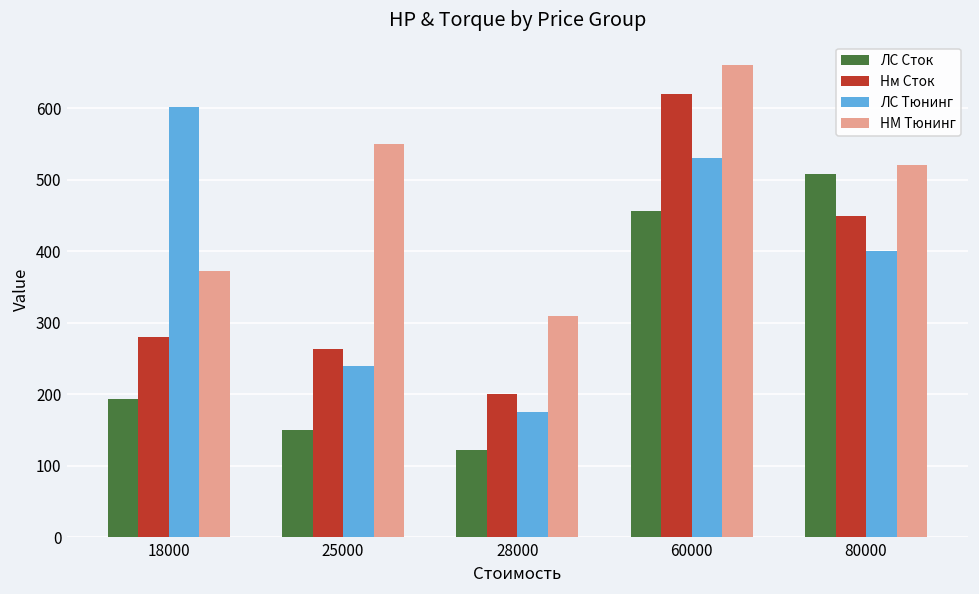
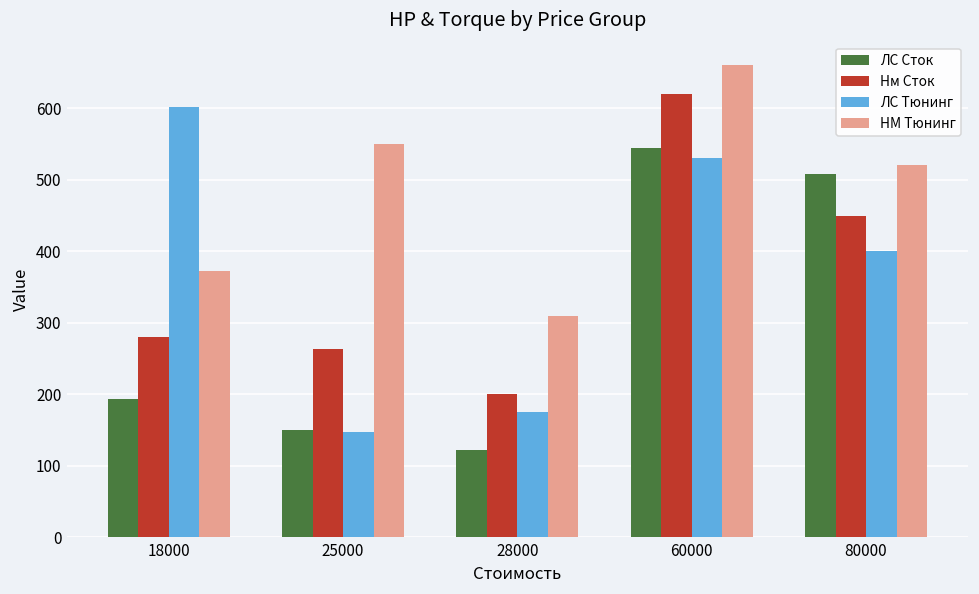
ЛС Тюнинг, 25000: 240 -> 150
ЛС Сток, 60000: 460 -> 540
